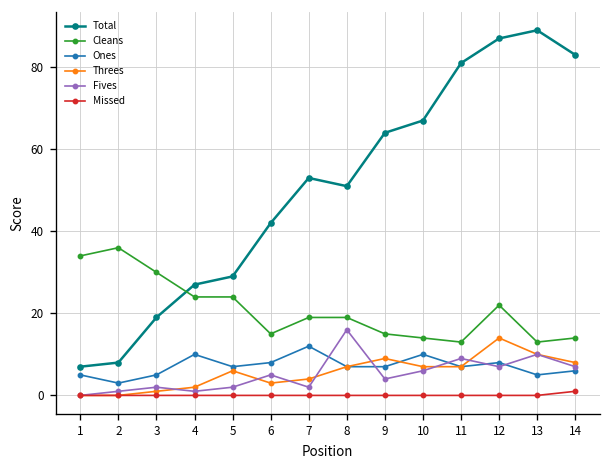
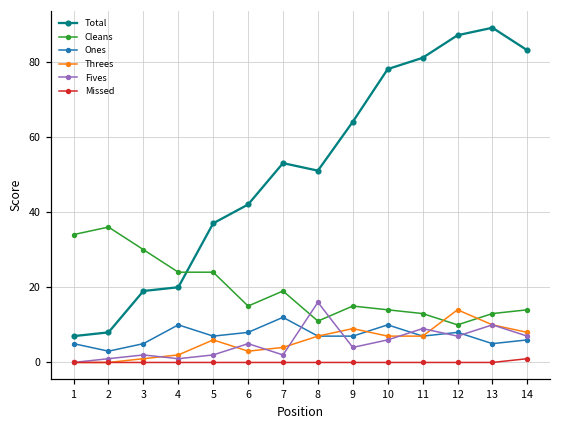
Total, 4: 27 -> 20
Total, 5: 29 -> 37
Cleans, 8: 19 -> 11
Total, 10: 67 -> 78
Cleans, 12: 22 -> 10
